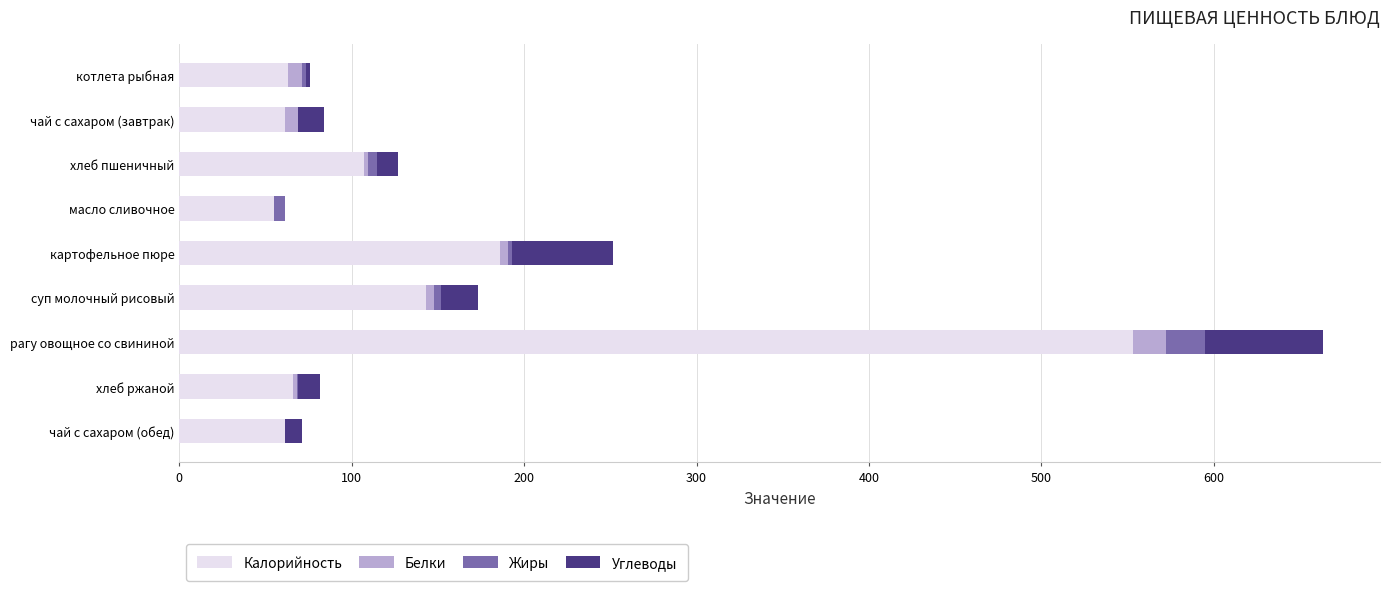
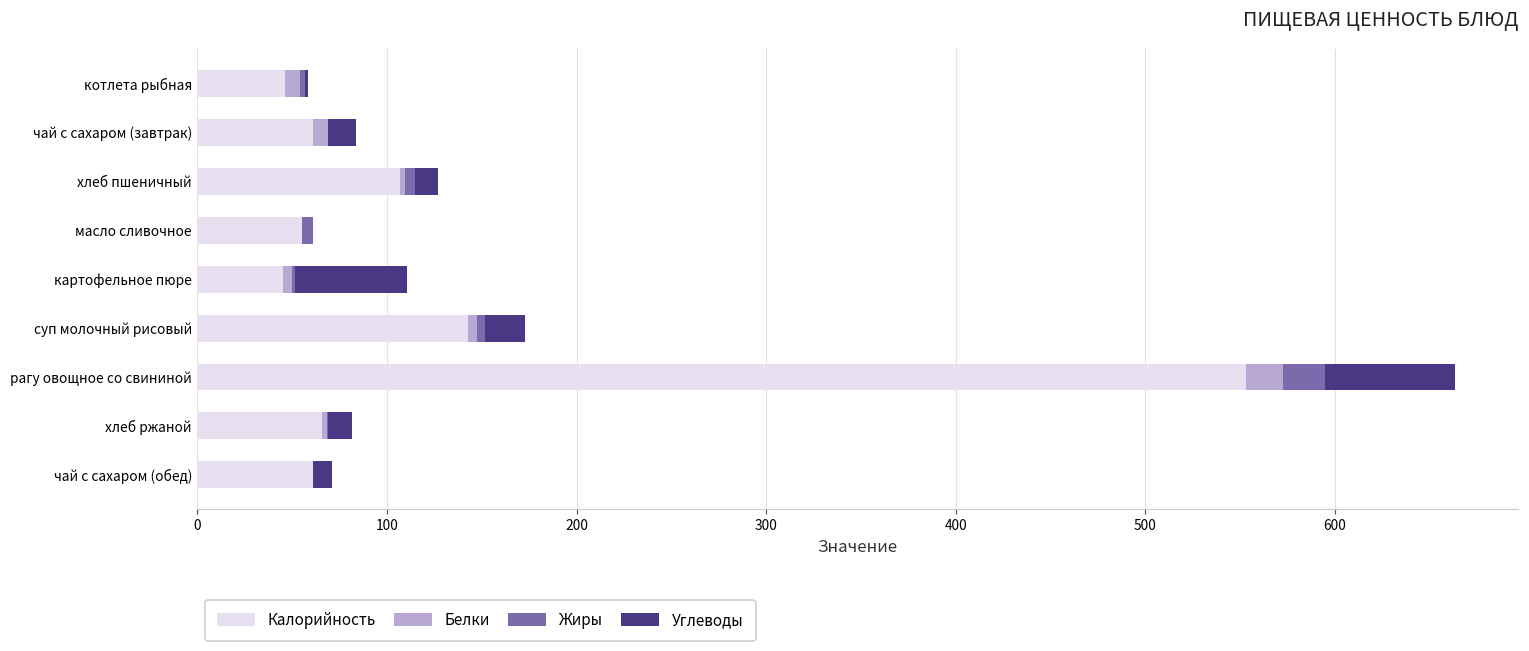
Калорийность, котлета рыбная: 63 -> 46
Калорийность, картофельное пюре: 186 -> 45
